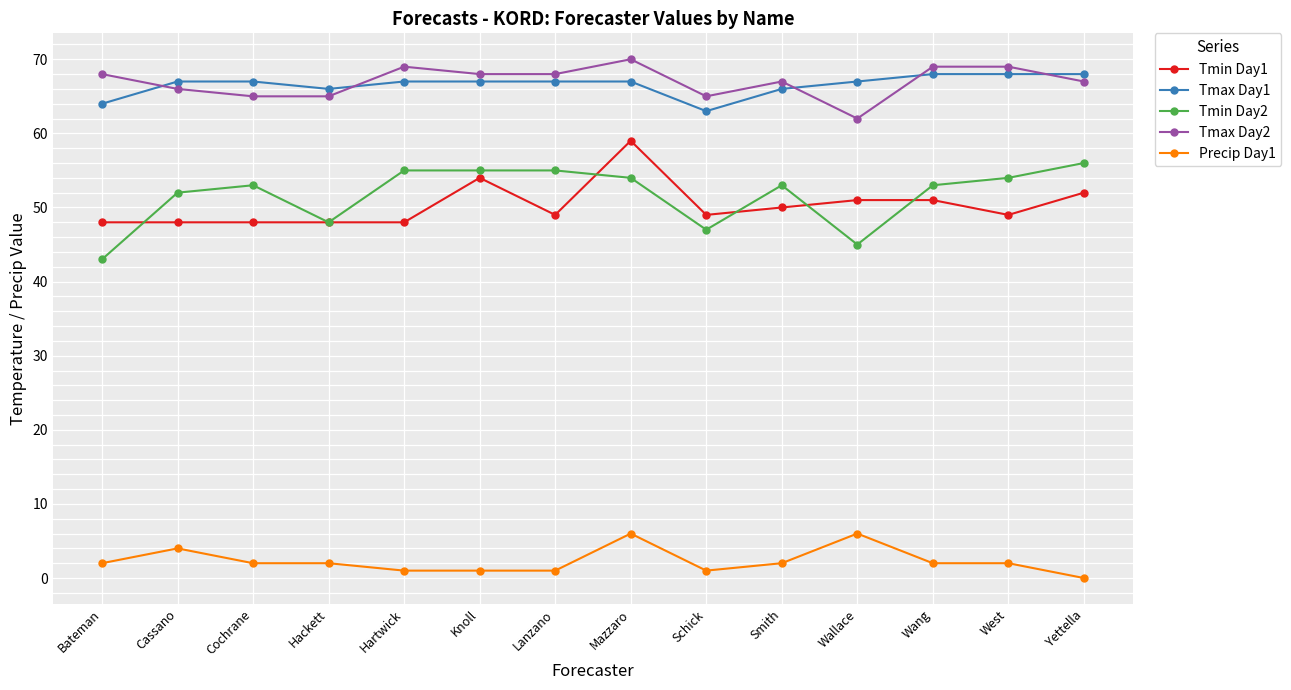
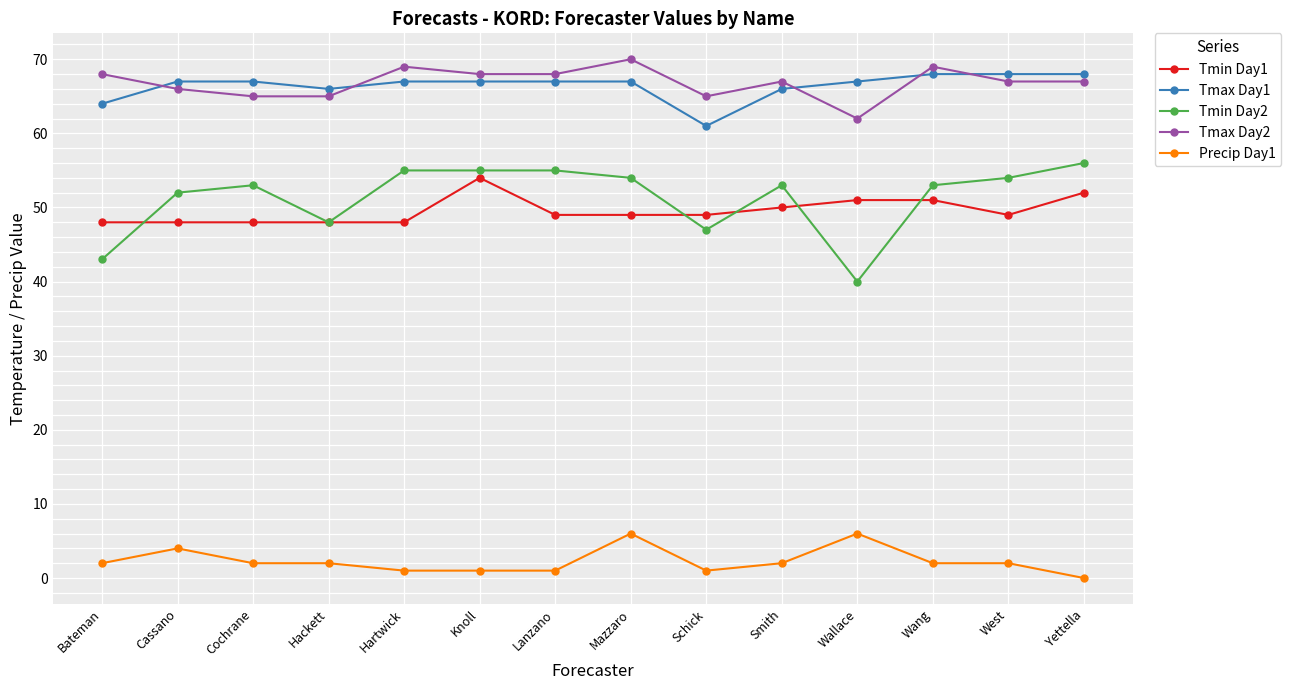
Tmin Day1, Mazzaro: 59 -> 49
Tmax Day1, Schick: 63 -> 61
Tmin Day2, Wallace: 45 -> 40
Tmax Day2, West: 69 -> 67
